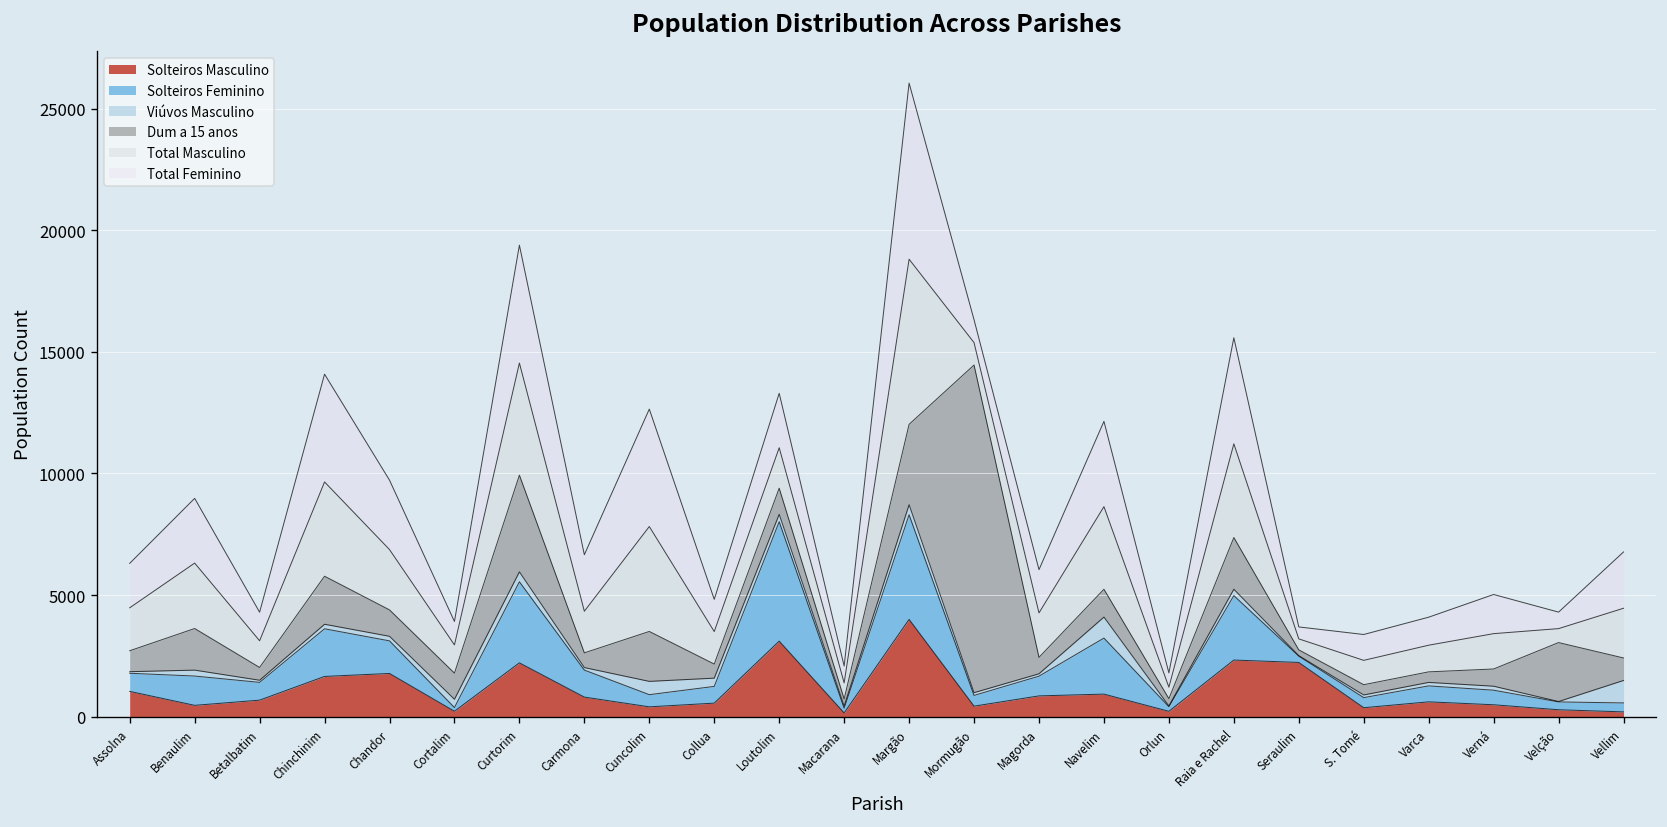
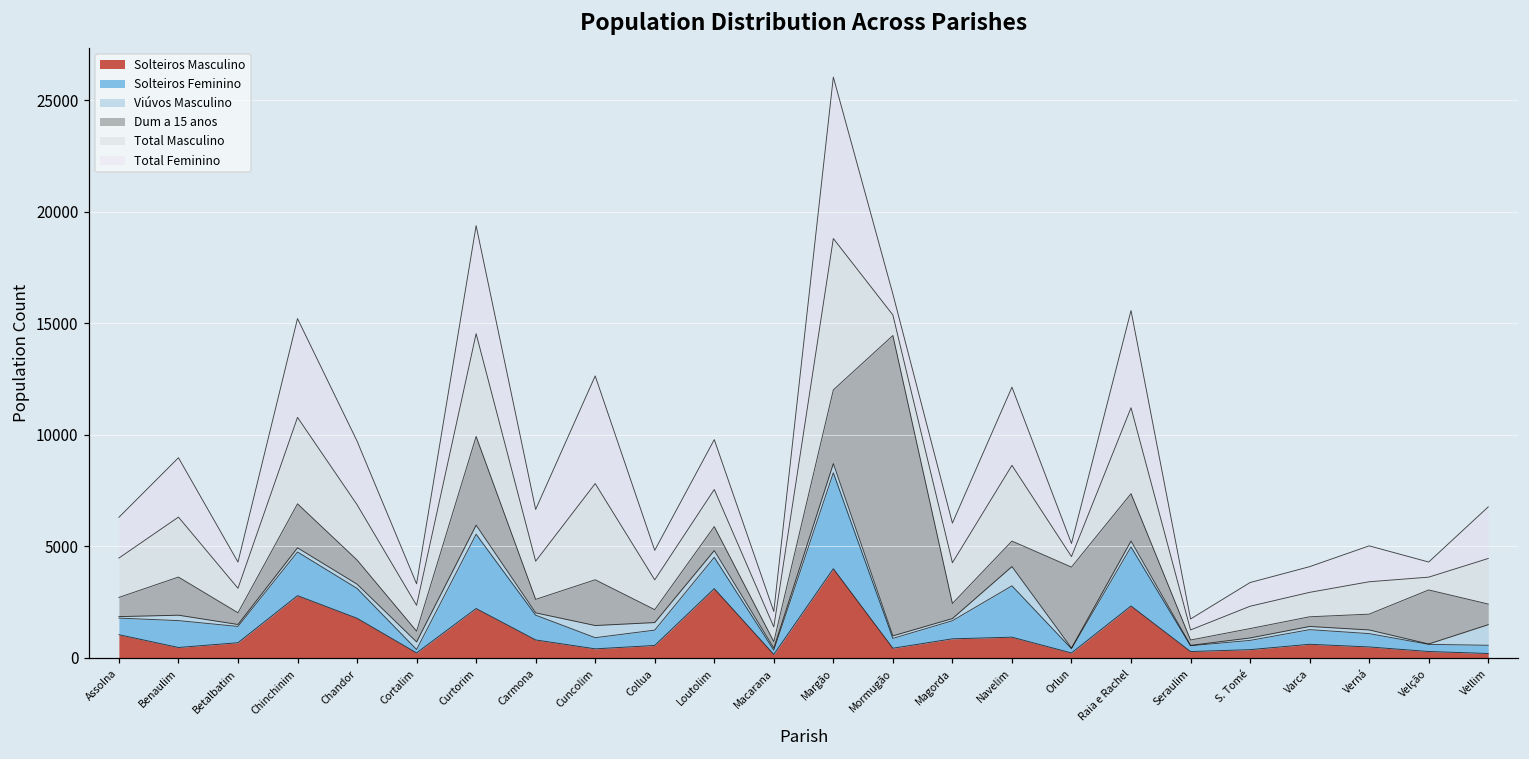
Solteiros Masculino, Chinchinim: 1700 -> 2800
Dum a 15 anos, Cortalim: 1100 -> 500
Solteiros Feminino, Loutolim: 4900 -> 1400
Dum a 15 anos, Orlun: 300 -> 3600
Solteiros Masculino, Seraulim: 2200 -> 300
